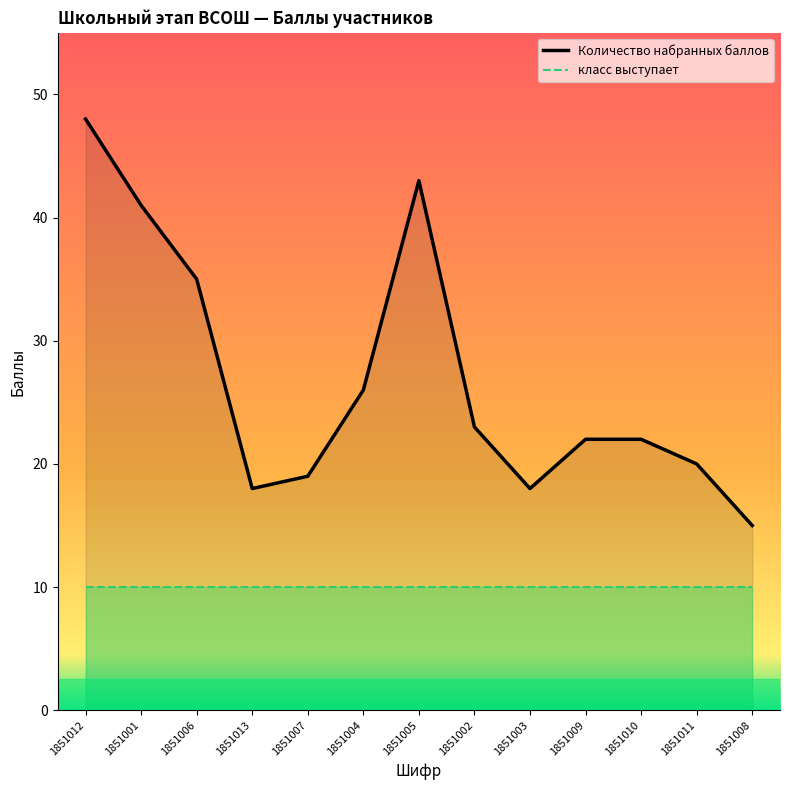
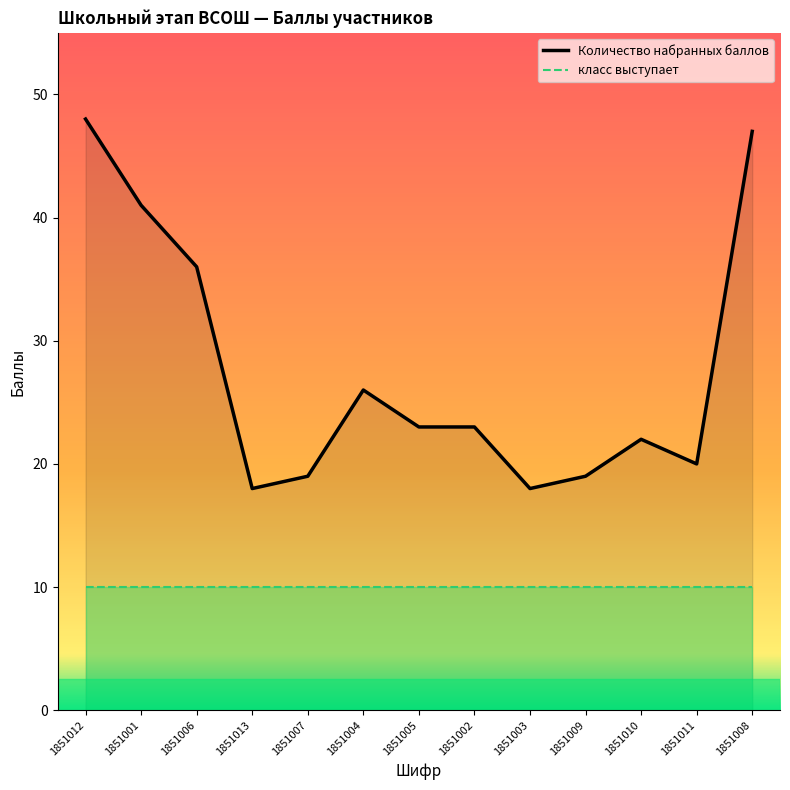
Количество набранных баллов, 1851006: 35 -> 36
Количество набранных баллов, 1851005: 43 -> 23
Количество набранных баллов, 1851009: 22 -> 19
Количество набранных баллов, 1851008: 15 -> 47
